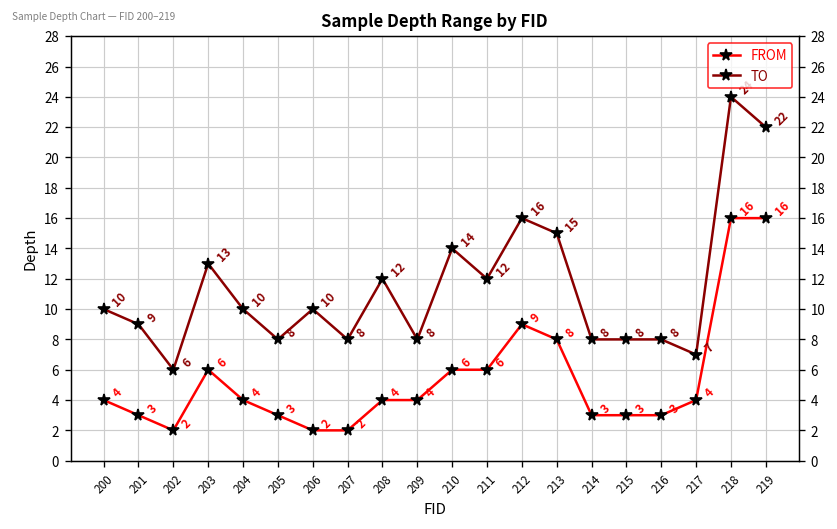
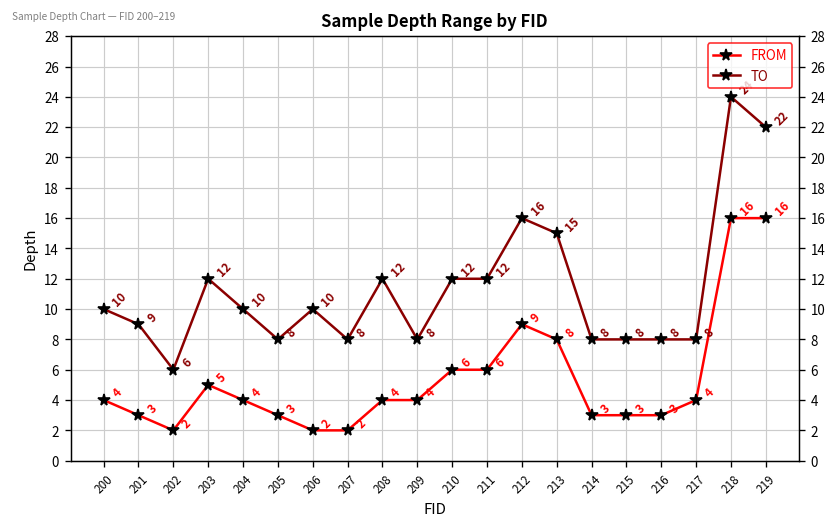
FROM, 203: 6 -> 5
TO, 203: 13 -> 12
TO, 210: 14 -> 12
TO, 217: 7 -> 8
